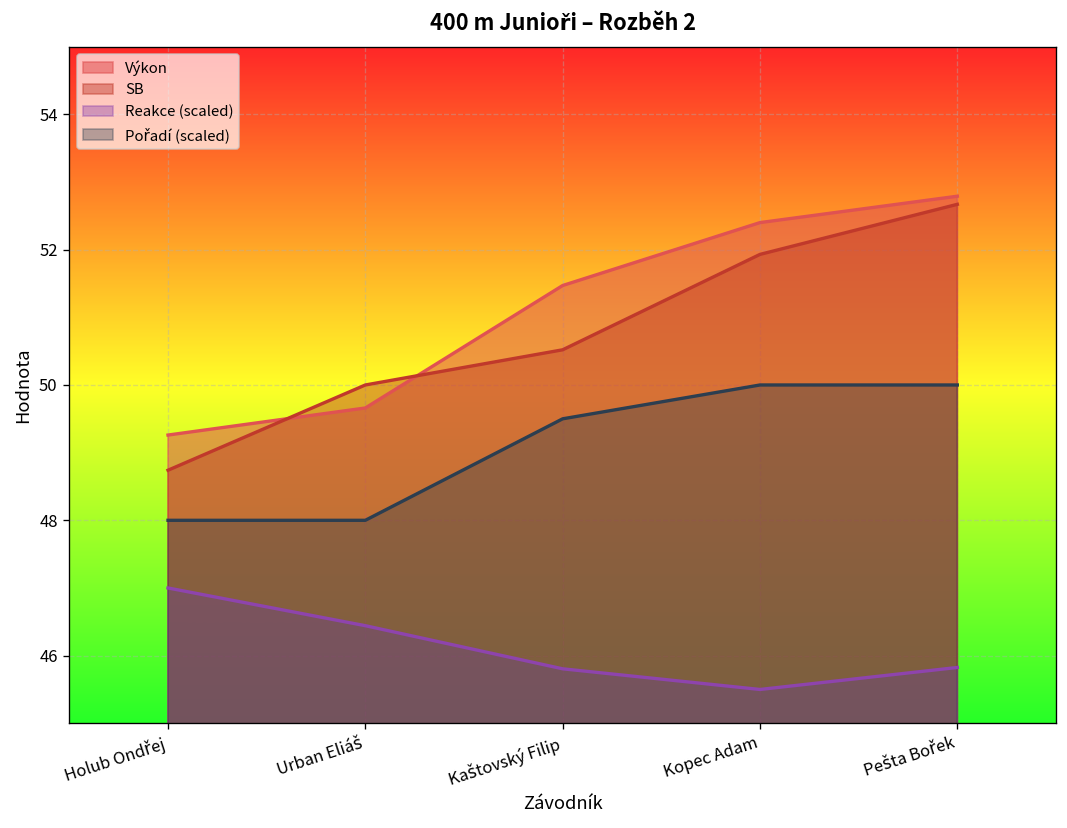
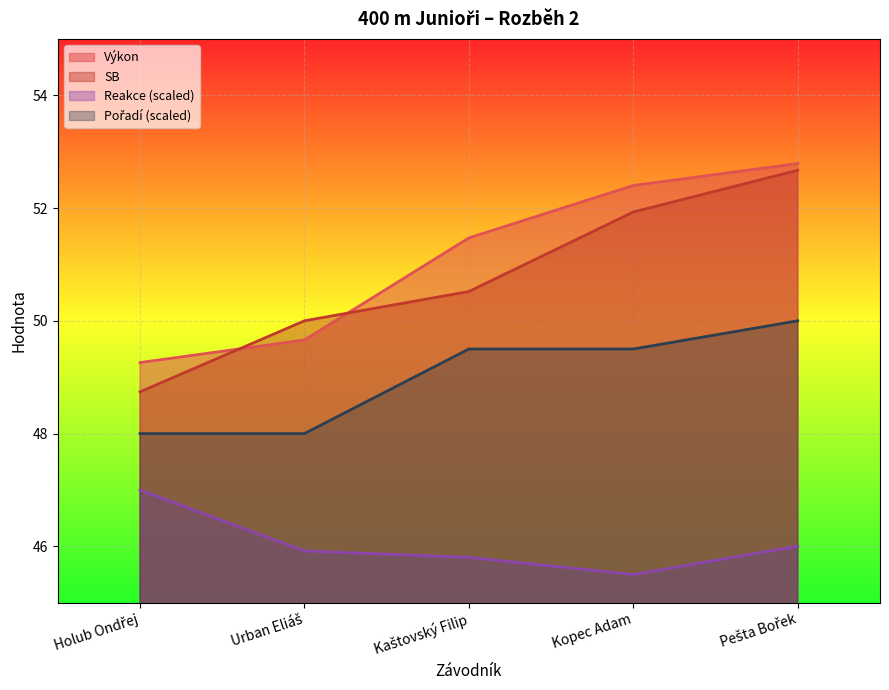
Reakce (scaled), Urban Eliáš: 46.4 -> 45.9
Pořadí (scaled), Kopec Adam: 50.0 -> 49.5
Reakce (scaled), Pešta Bořek: 45.8 -> 46.0
